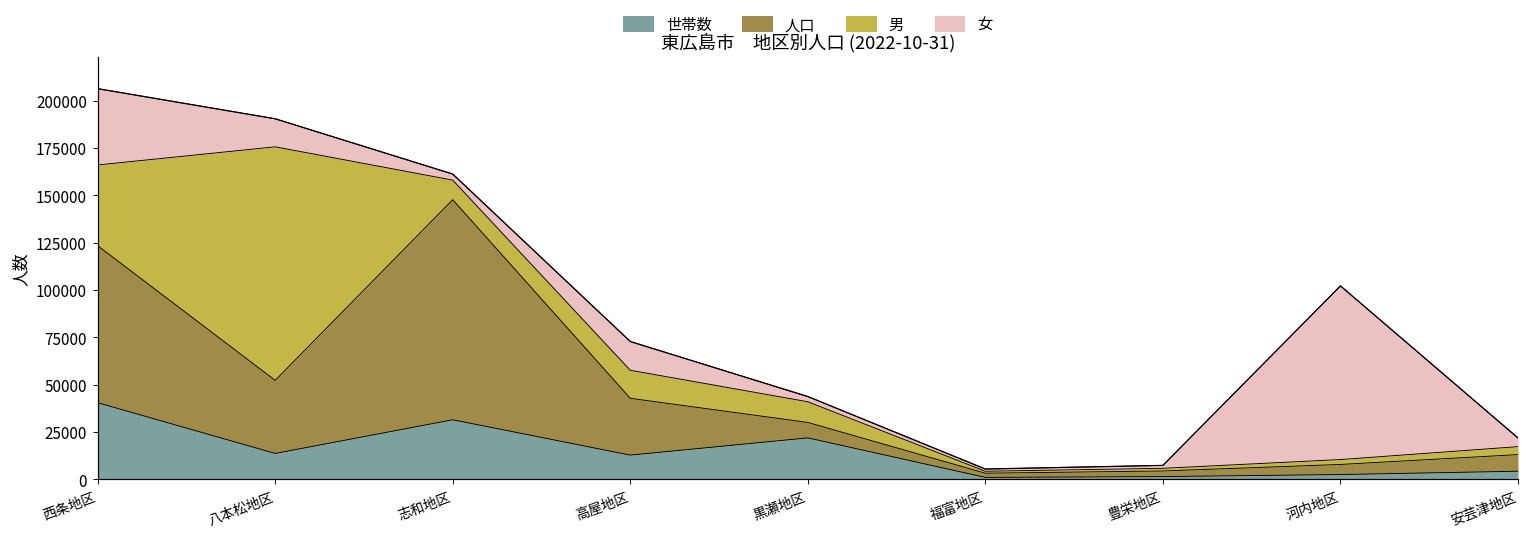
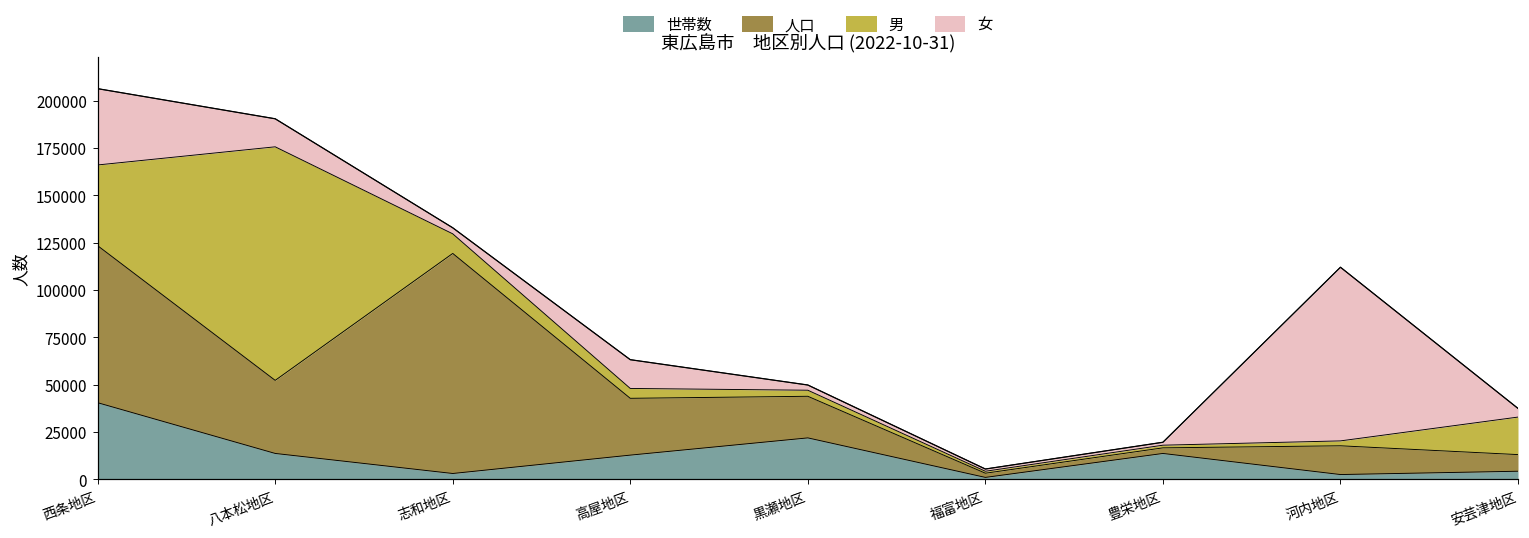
世帯数, 志和地区: 31000 -> 3000
男, 高屋地区: 15000 -> 5000
人口, 黒瀬地区: 8000 -> 22000
男, 黒瀬地区: 11000 -> 3000
世帯数, 豊栄地区: 1000 -> 14000
人口, 河内地区: 5000 -> 15000
男, 安芸津地区: 4000 -> 20000
